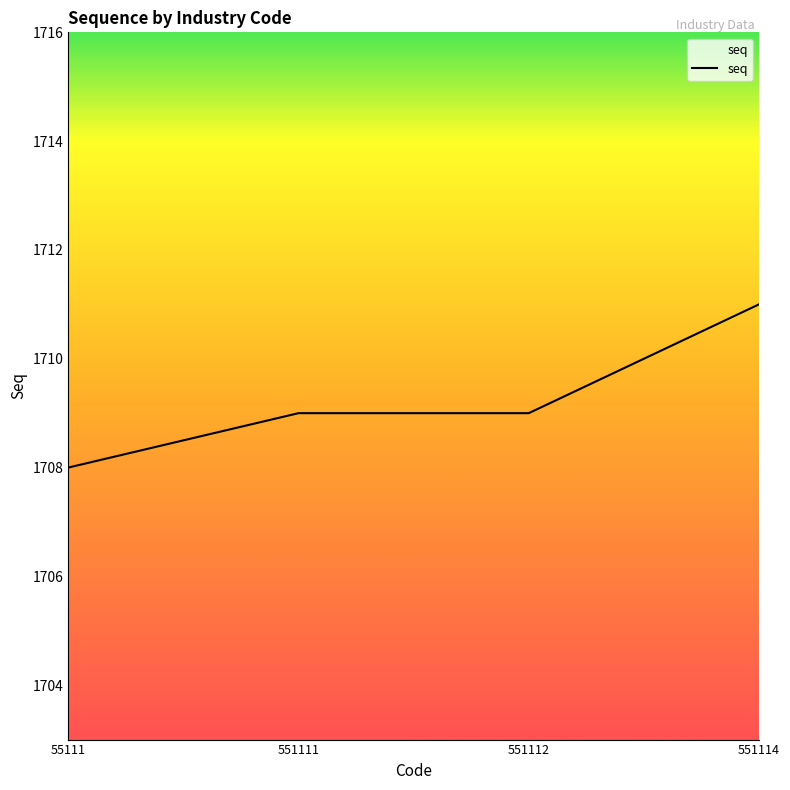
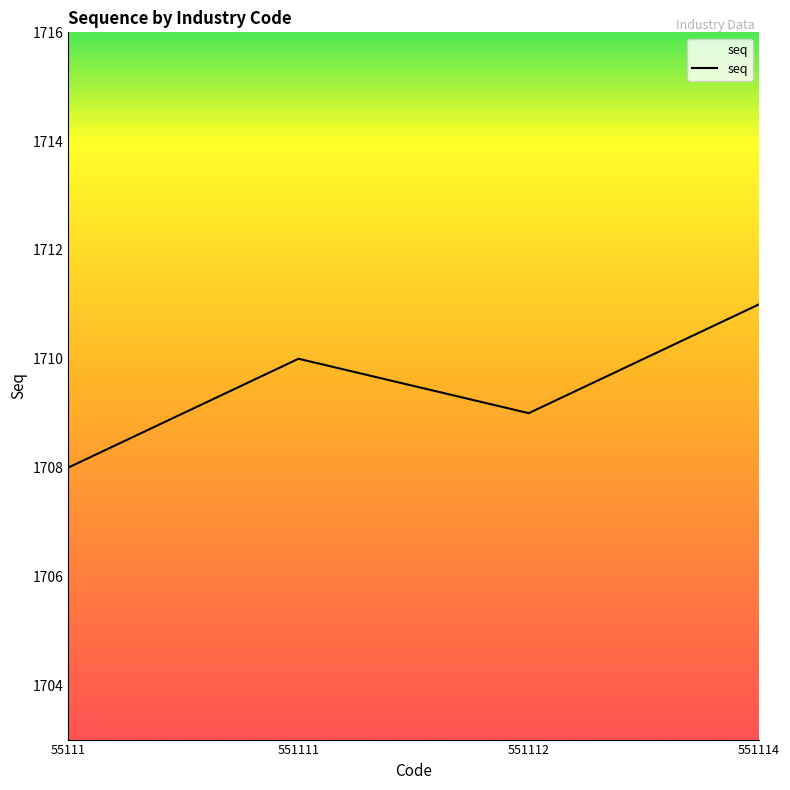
551111: 1709 -> 1710
